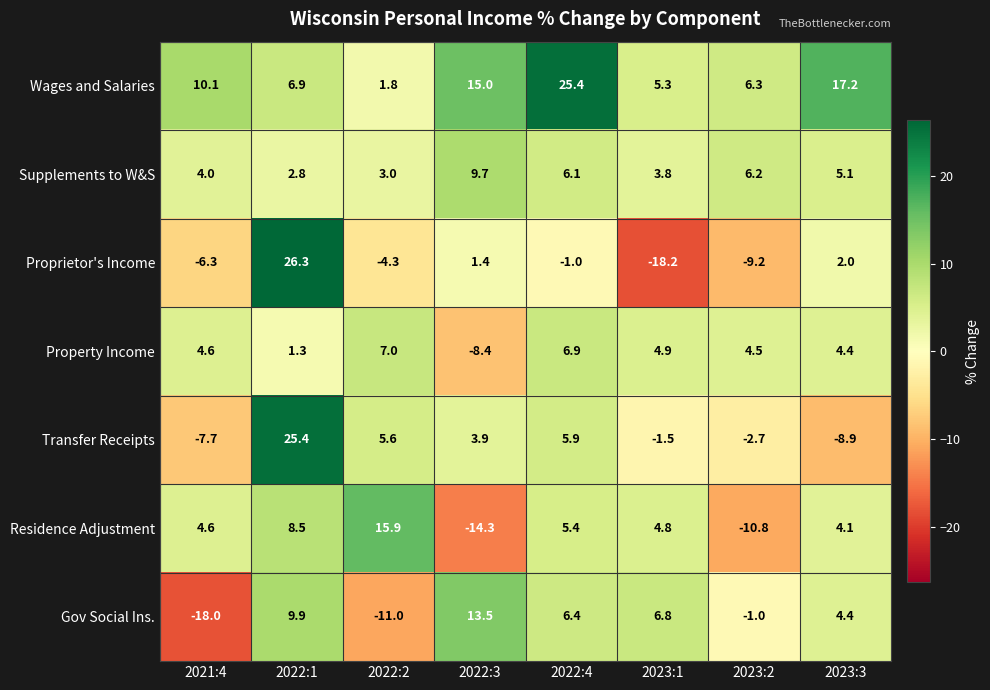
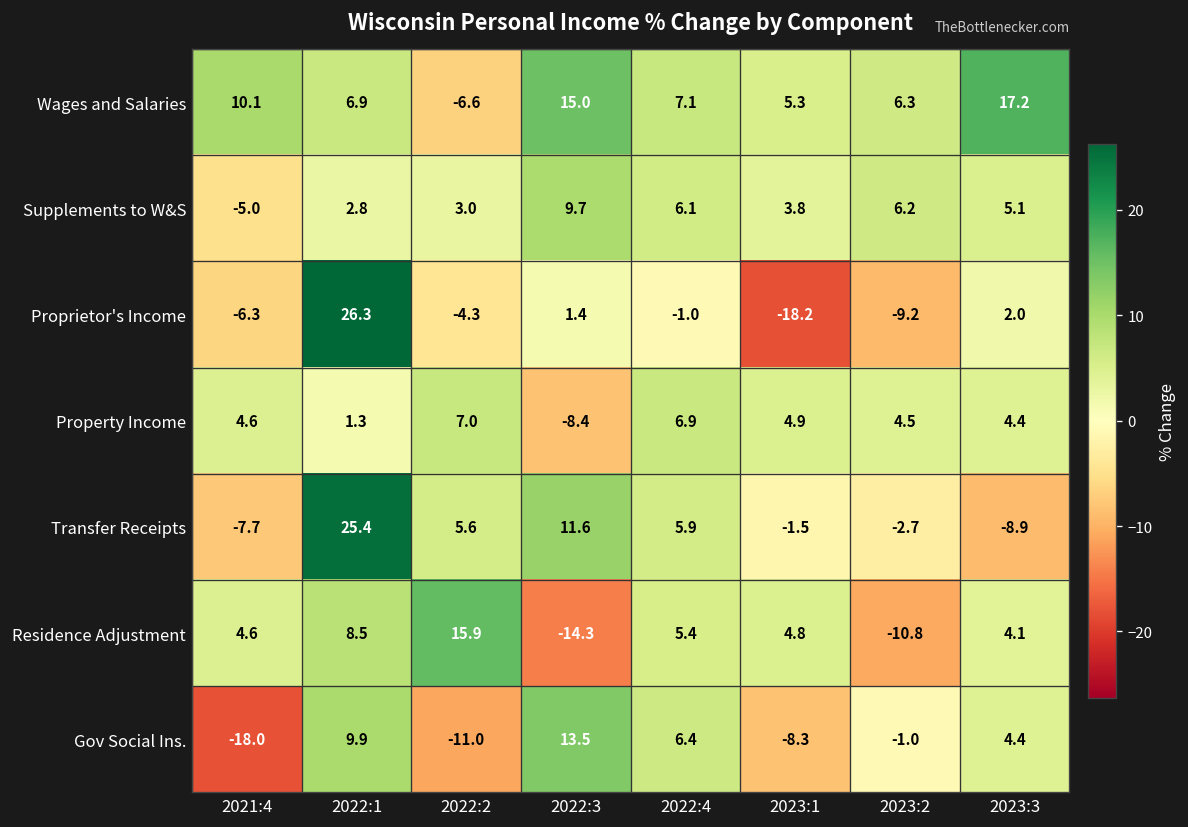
Wages and Salaries, 2022:2: 1.8 -> -6.6
Wages and Salaries, 2022:4: 25.4 -> 7.1
Supplements to W&S, 2021:4: 4.0 -> -5.0
Transfer Receipts, 2022:3: 3.9 -> 11.6
Gov Social Ins., 2023:1: 6.8 -> -8.3
